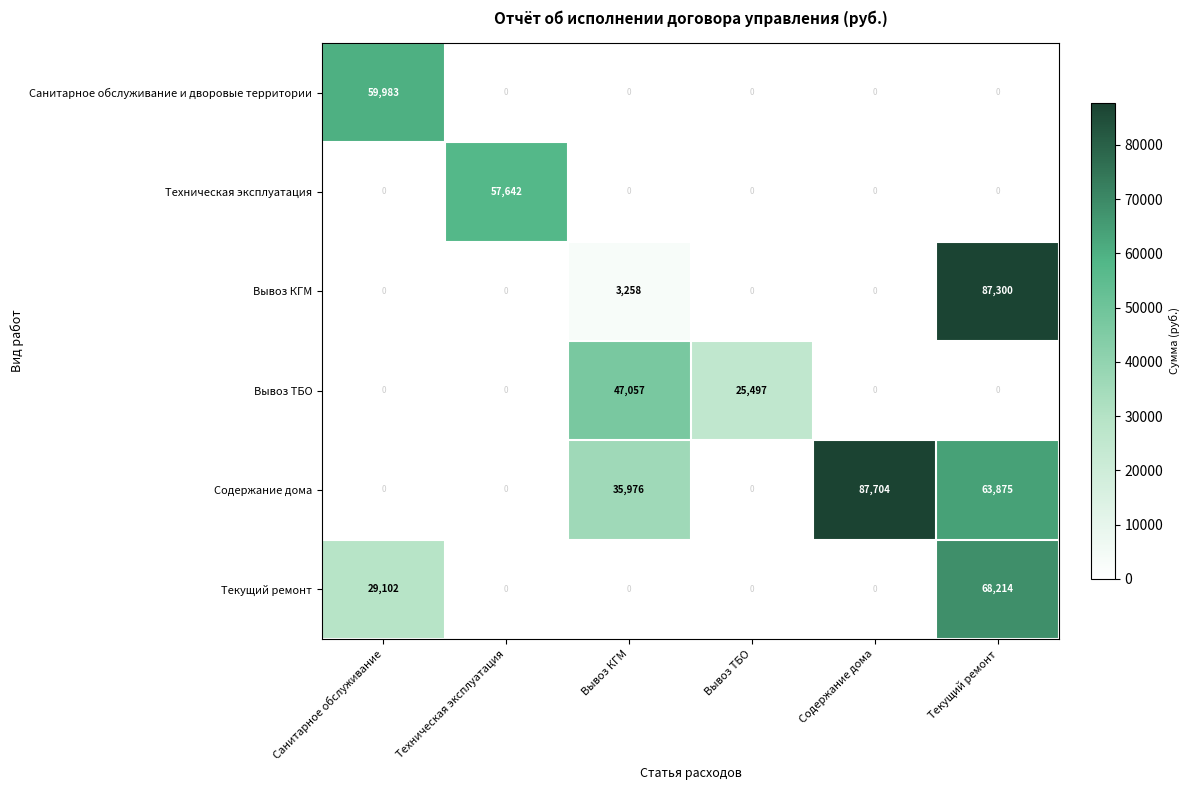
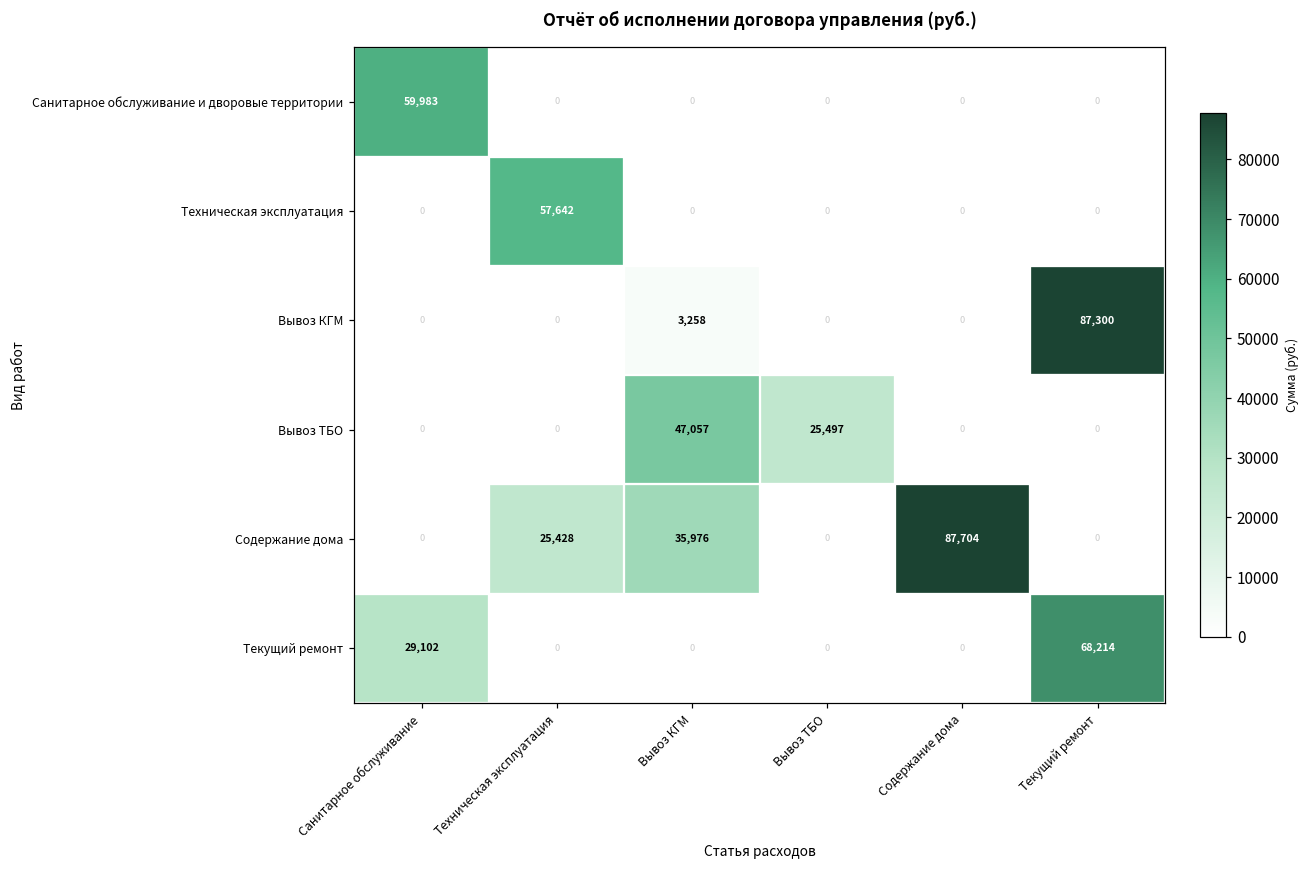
Содержание дома, Техническая эксплуатация: 0 -> 25,428
Содержание дома, Текущий ремонт: 63,875 -> 0
